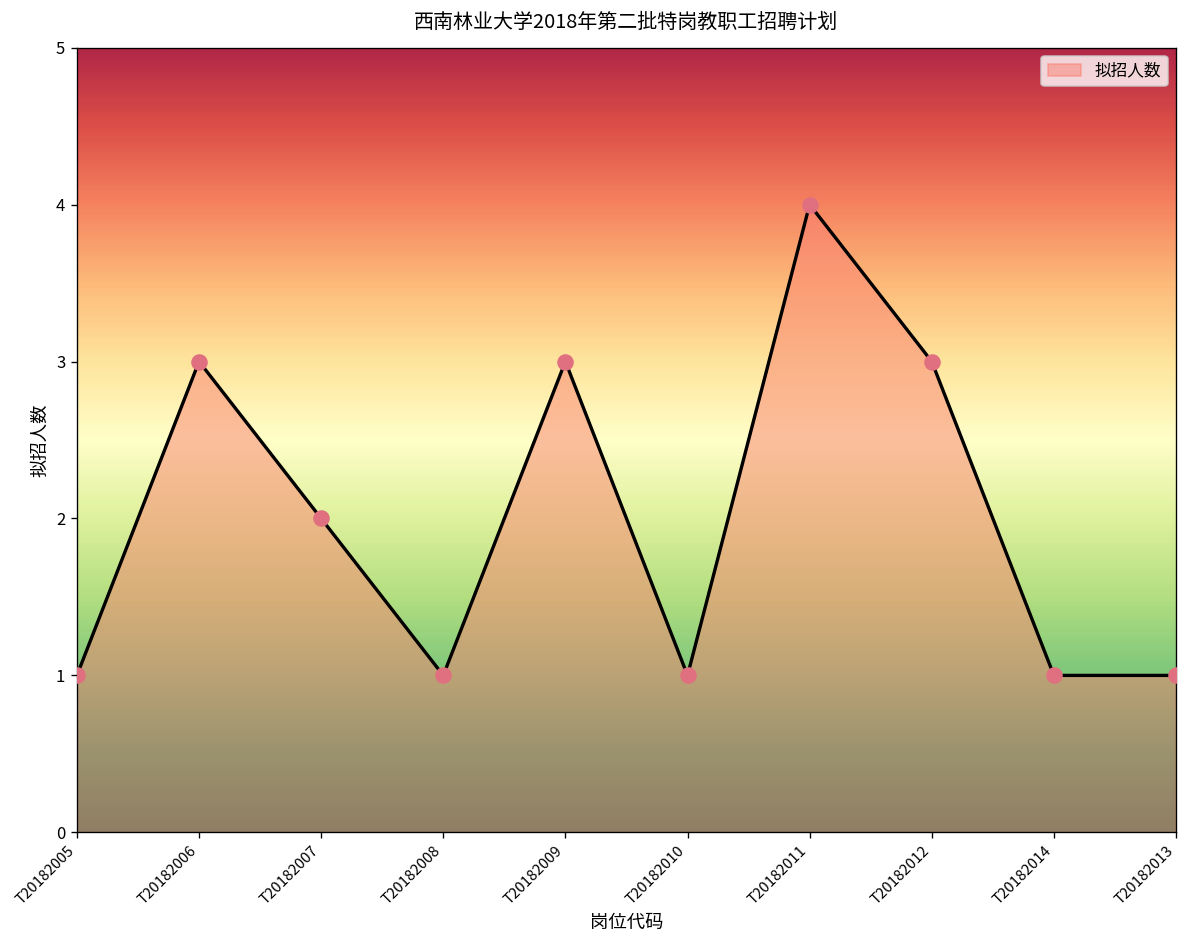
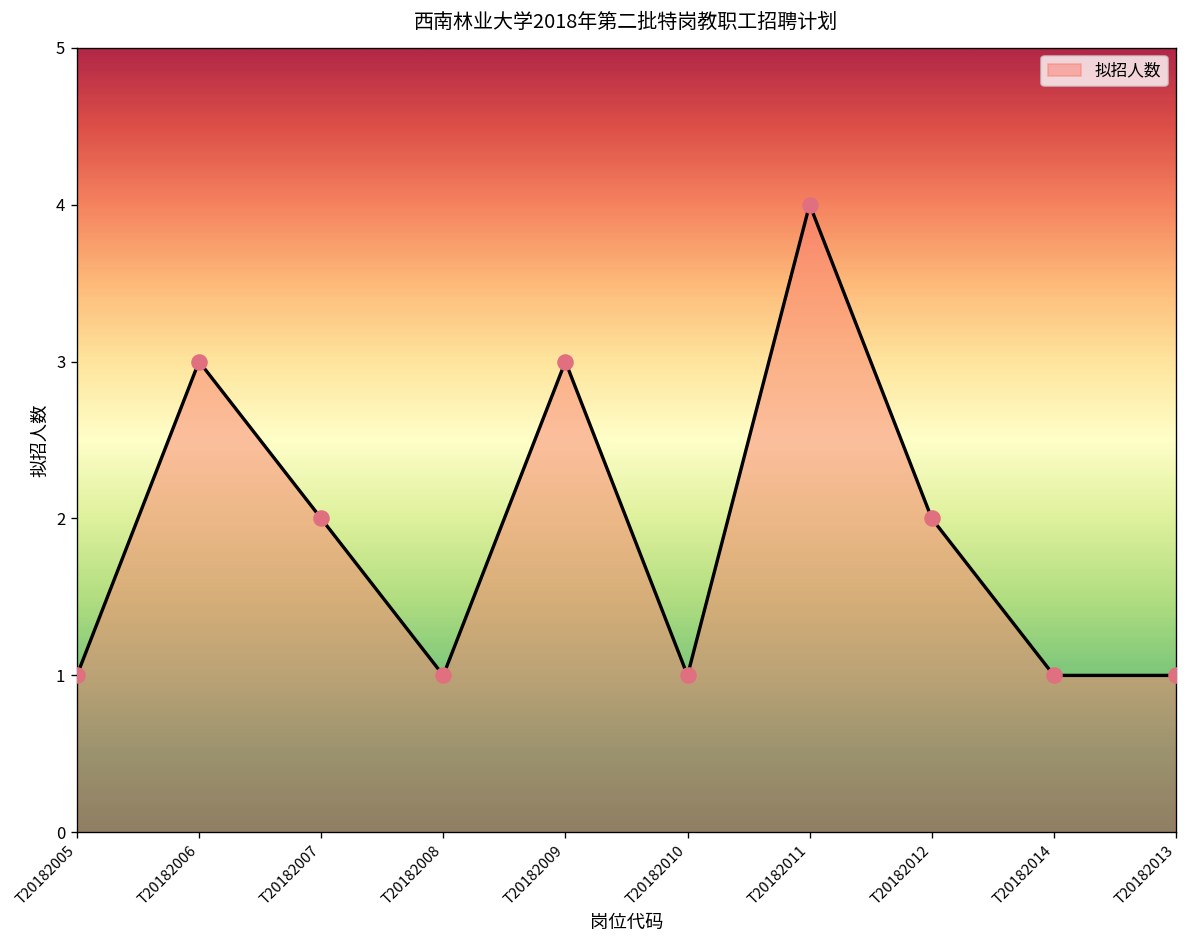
T20182012: 3 -> 2
